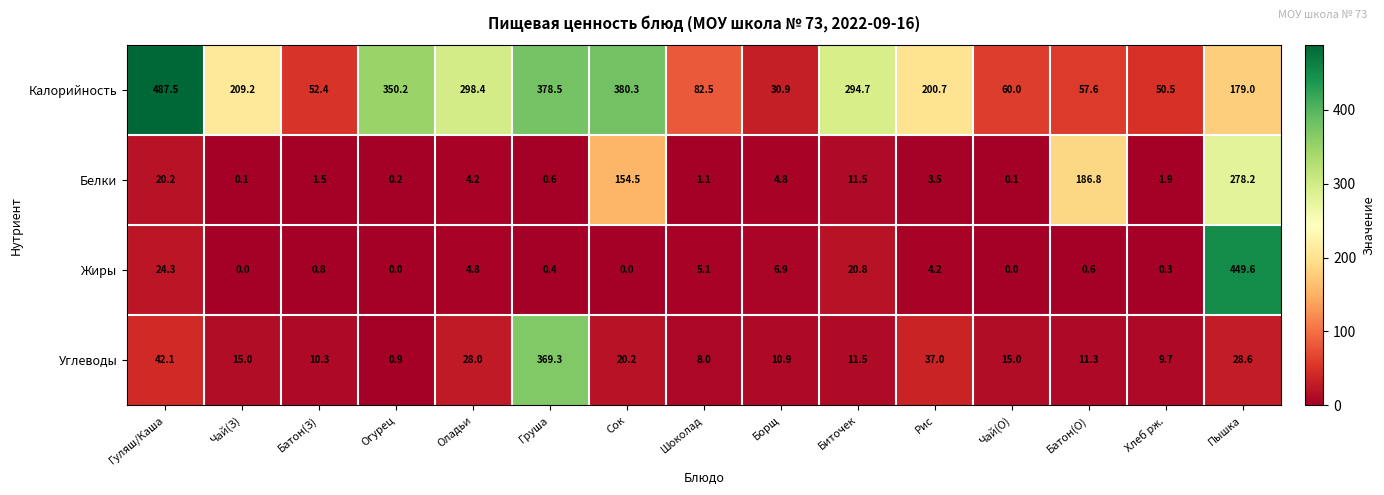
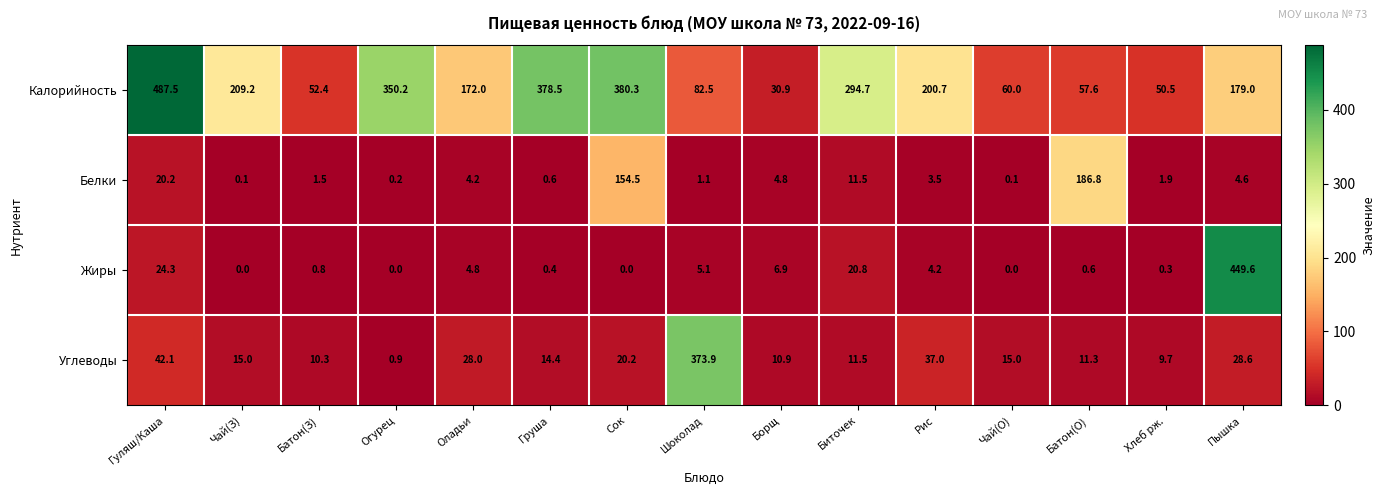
Калорийность, Оладьи: 298.4 -> 172.0
Белки, Пышка: 278.2 -> 4.6
Углеводы, Груша: 369.3 -> 14.4
Углеводы, Шоколад: 8.0 -> 373.9
